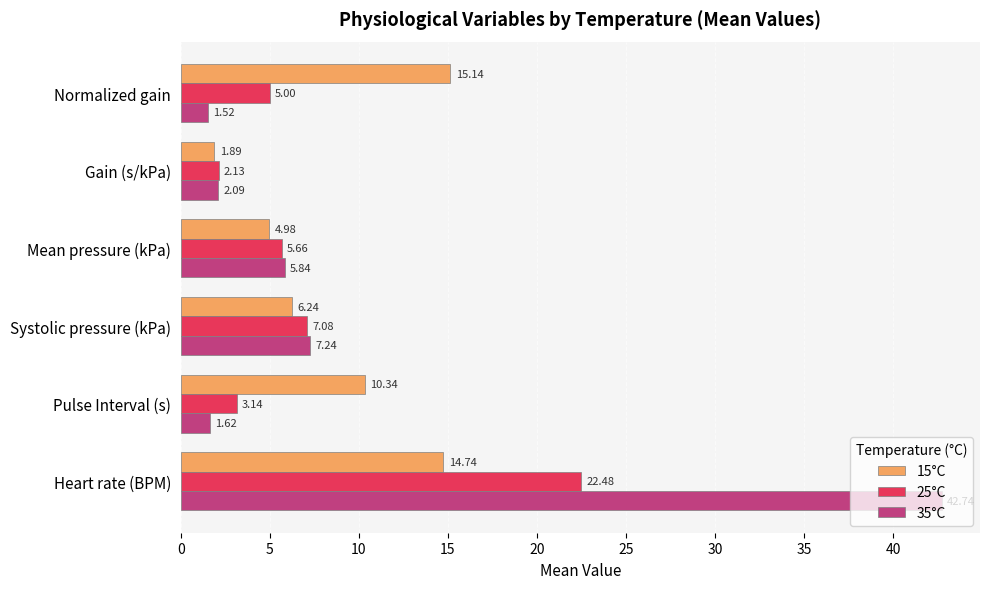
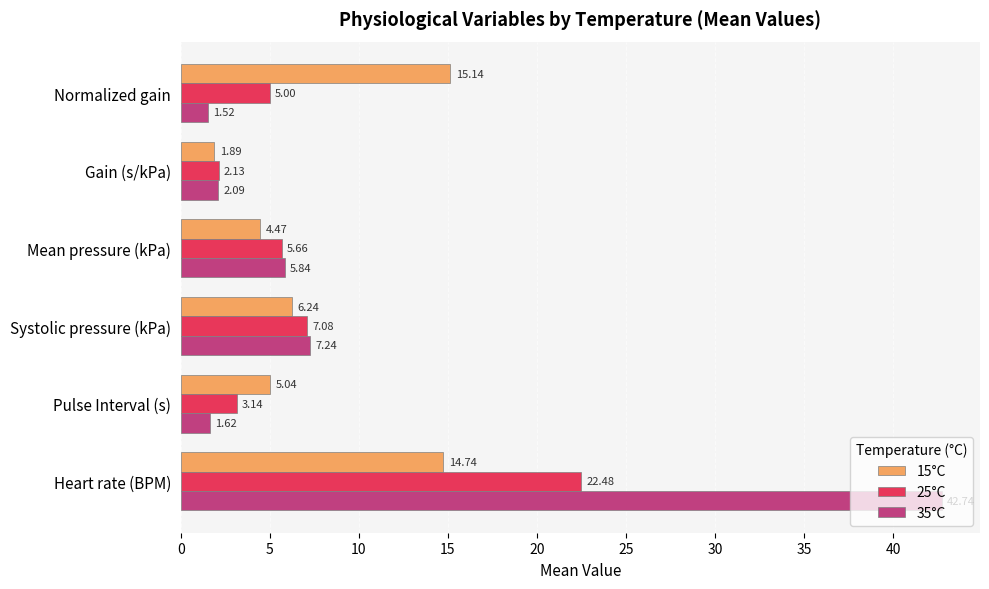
15°C, Mean pressure (kPa): 4.98 -> 4.47
15°C, Pulse Interval (s): 10.34 -> 5.04
